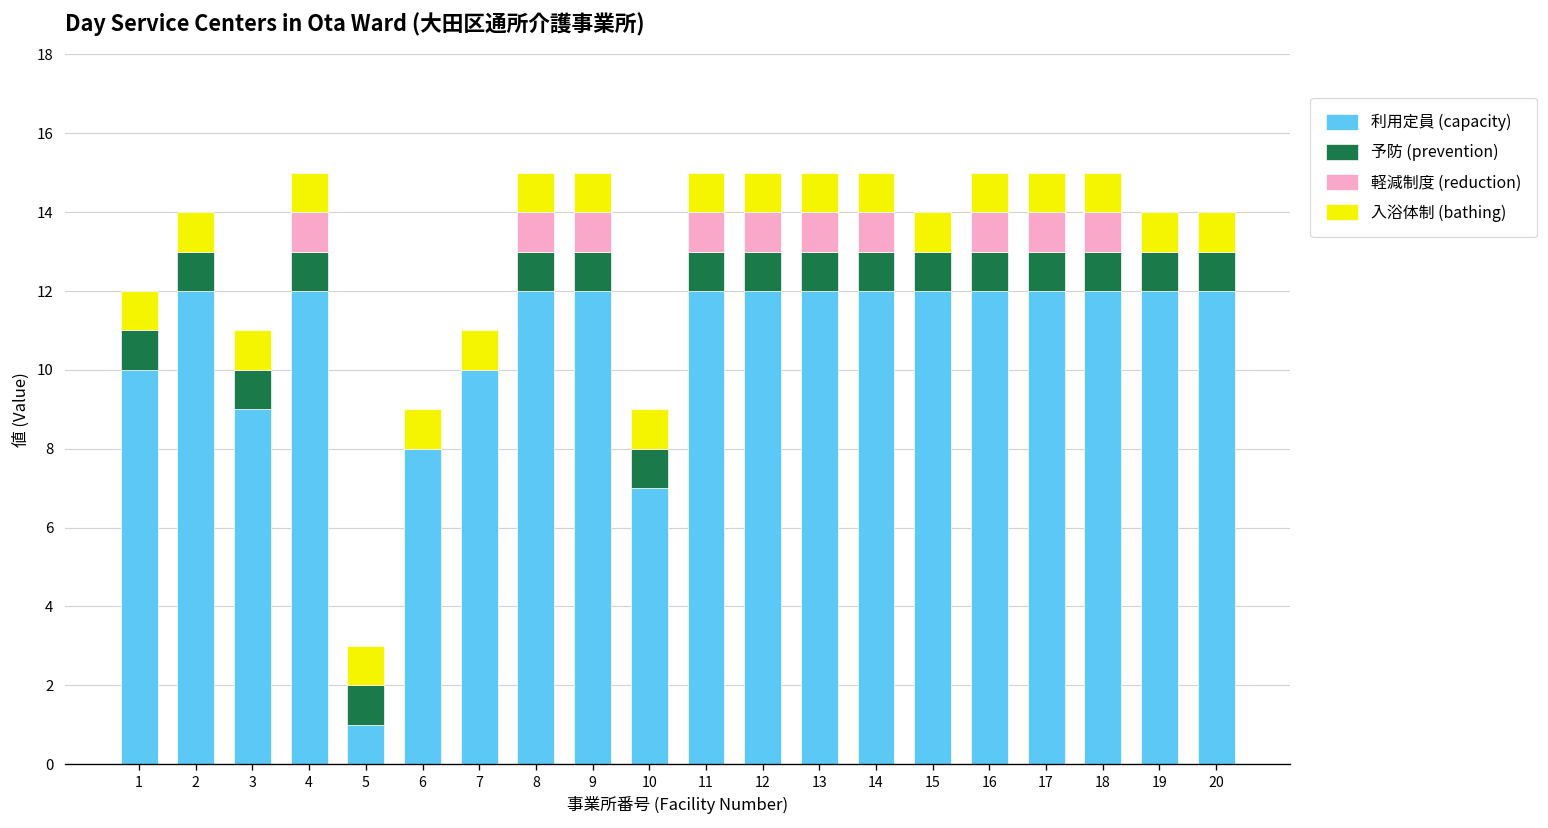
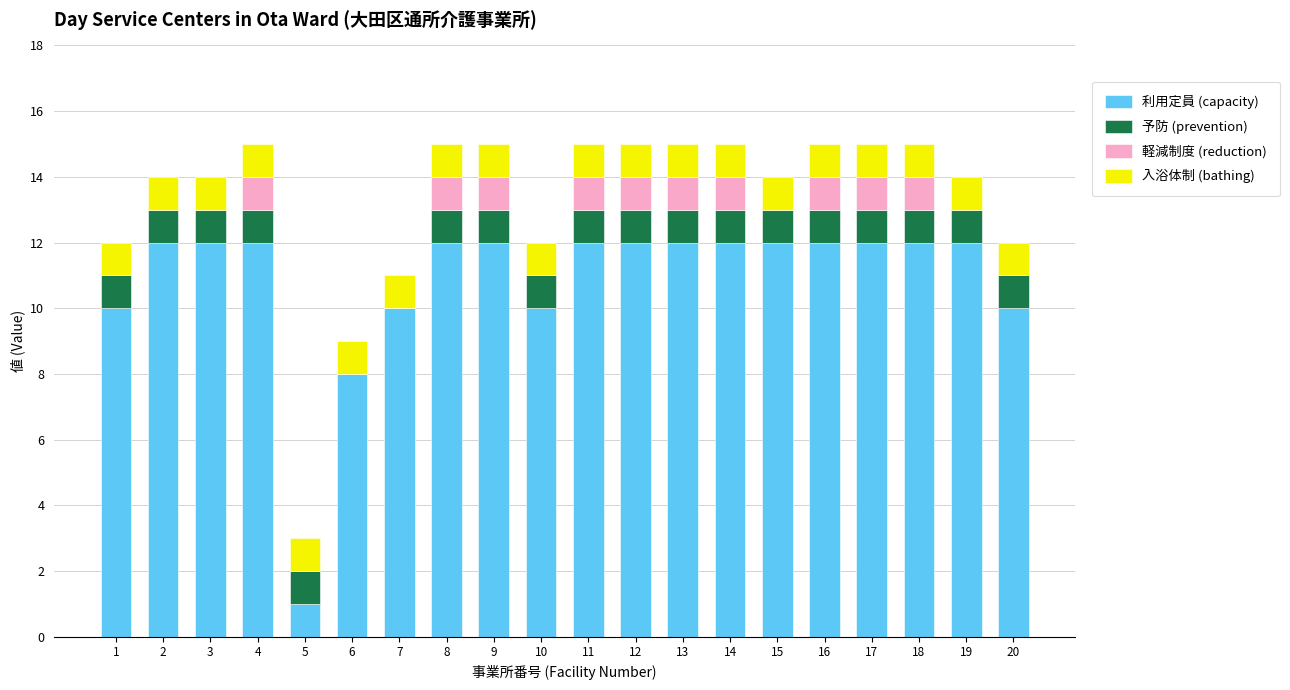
利用定員 (capacity), 3: 9 -> 12
利用定員 (capacity), 10: 7 -> 10
利用定員 (capacity), 20: 12 -> 10
